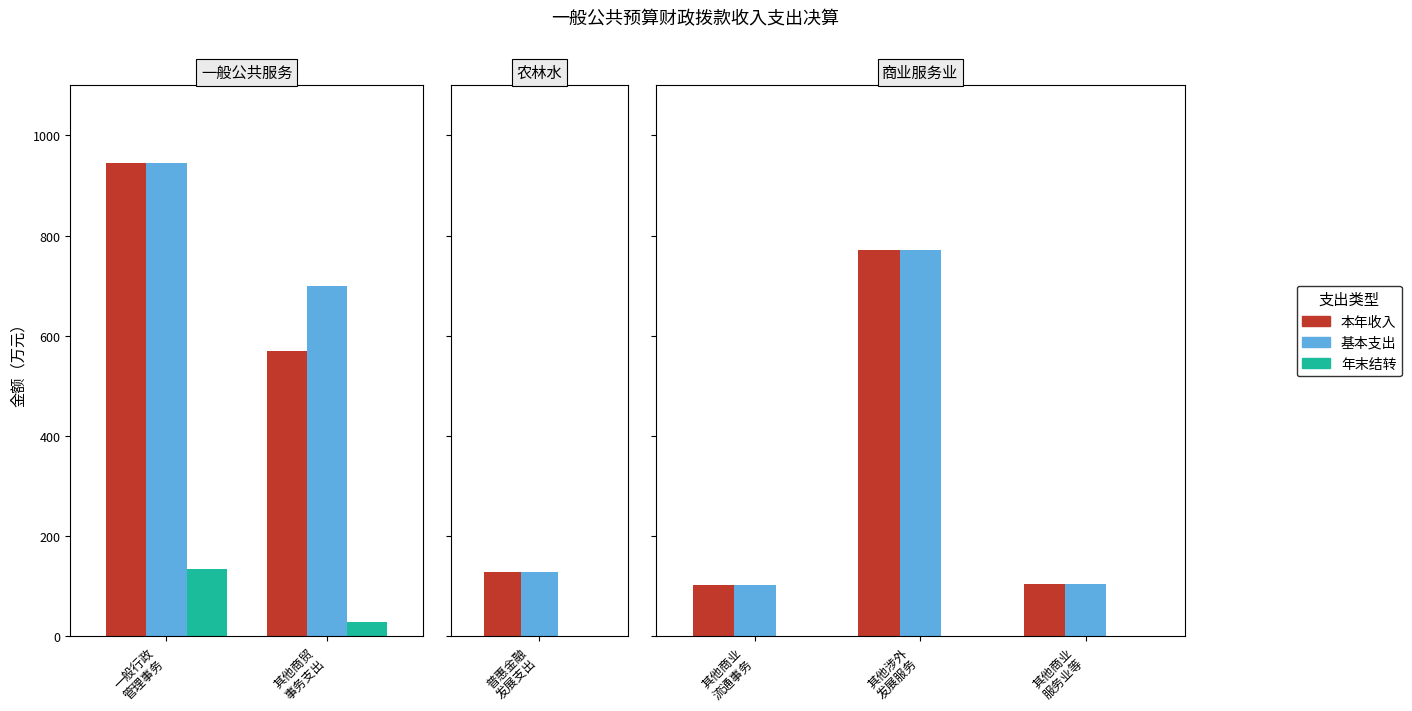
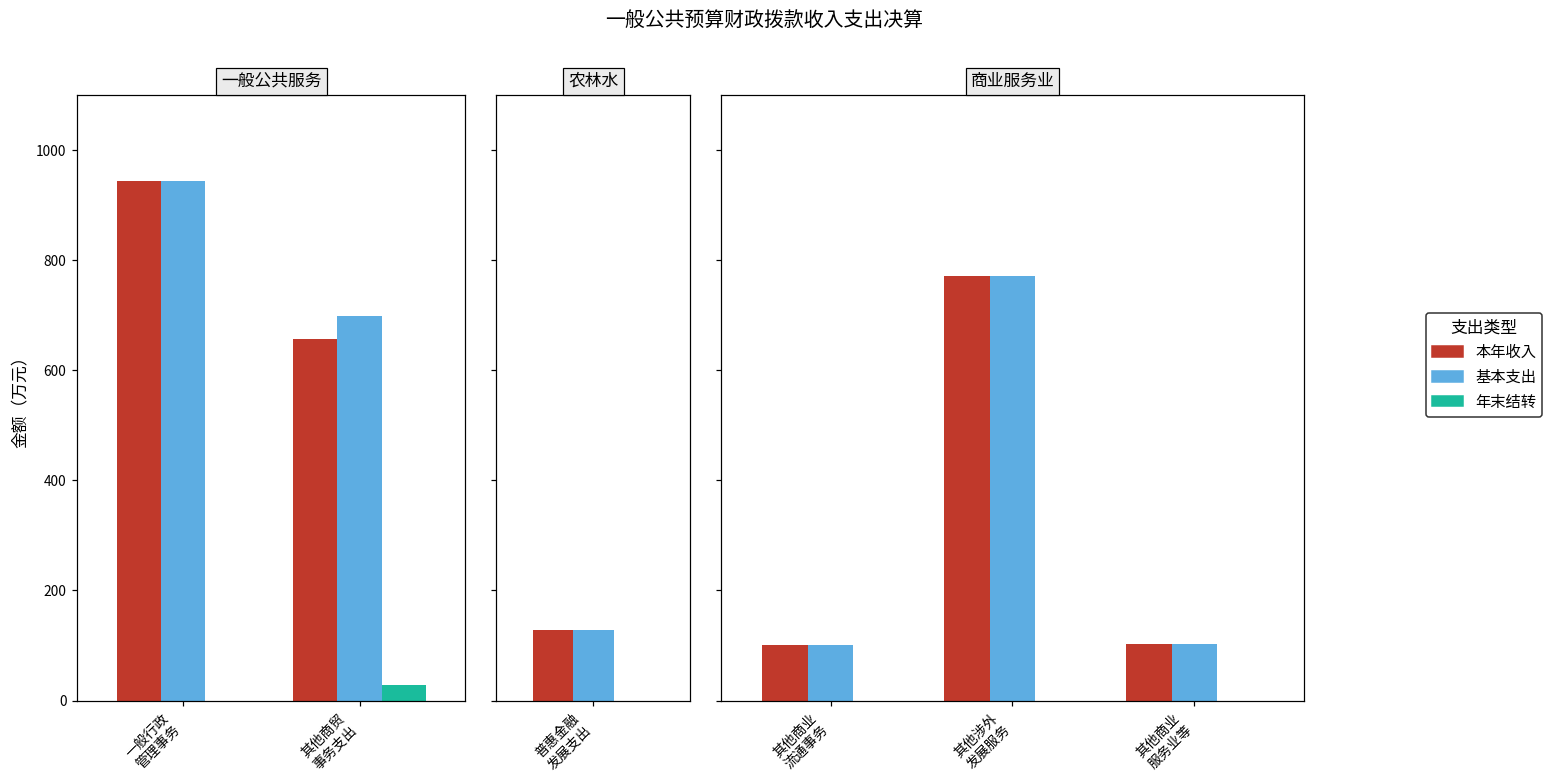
一般公共服务, 年末结转, 一般行政 管理事务: 140 -> 0
一般公共服务, 本年收入, 其他商贸 事务支出: 570 -> 660
